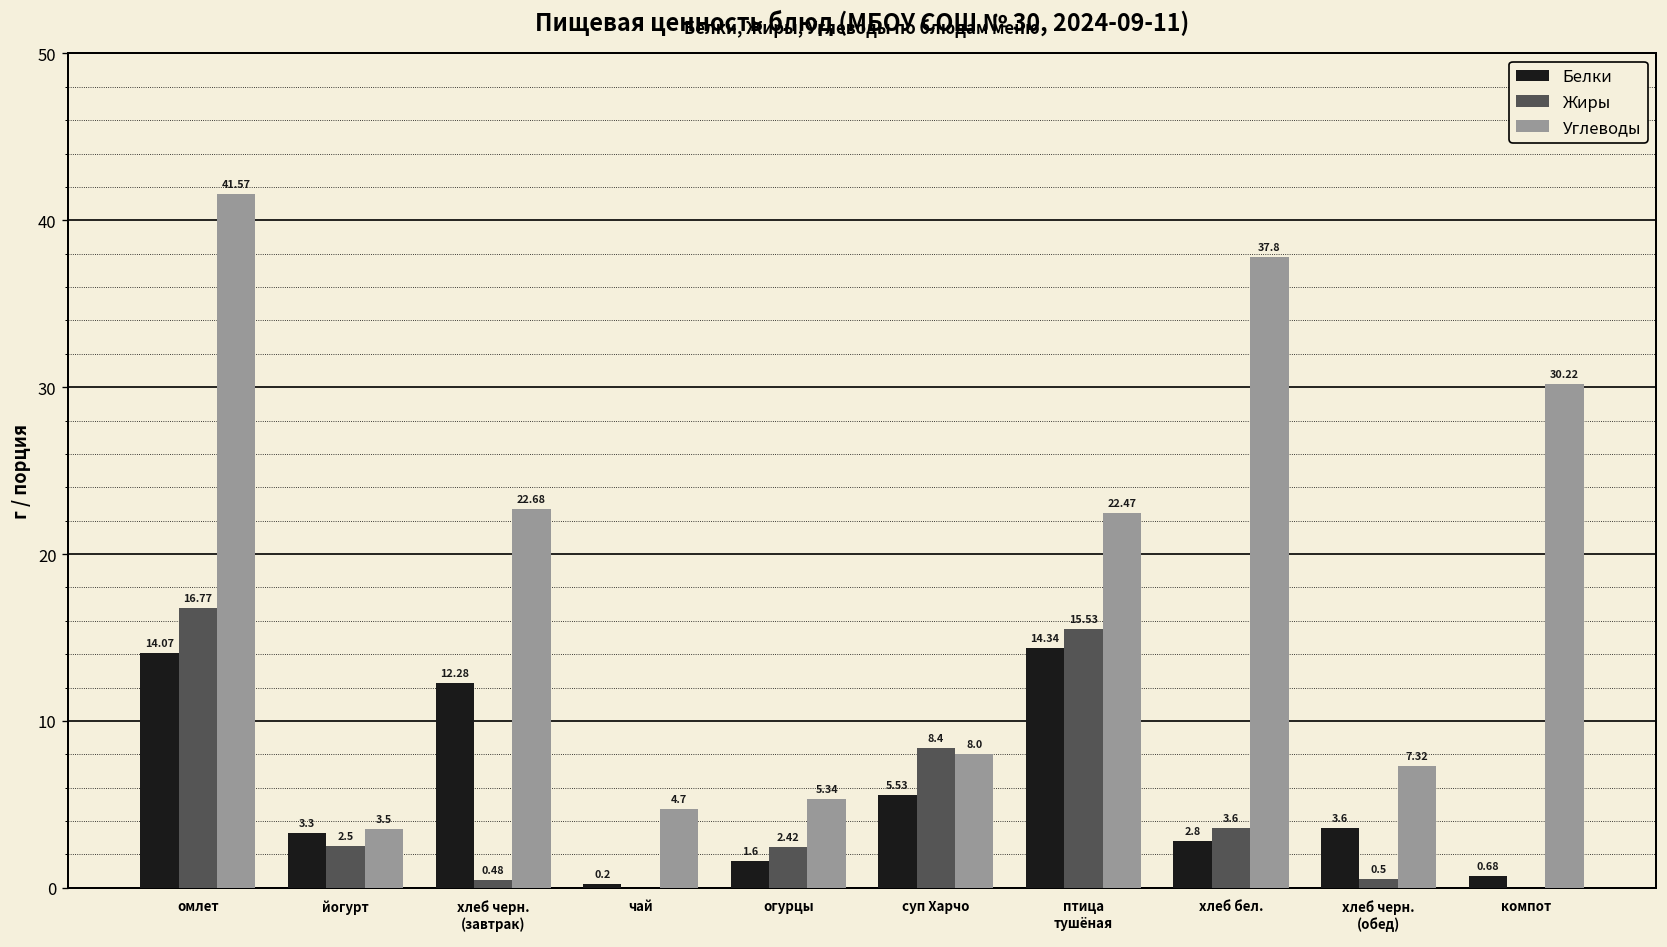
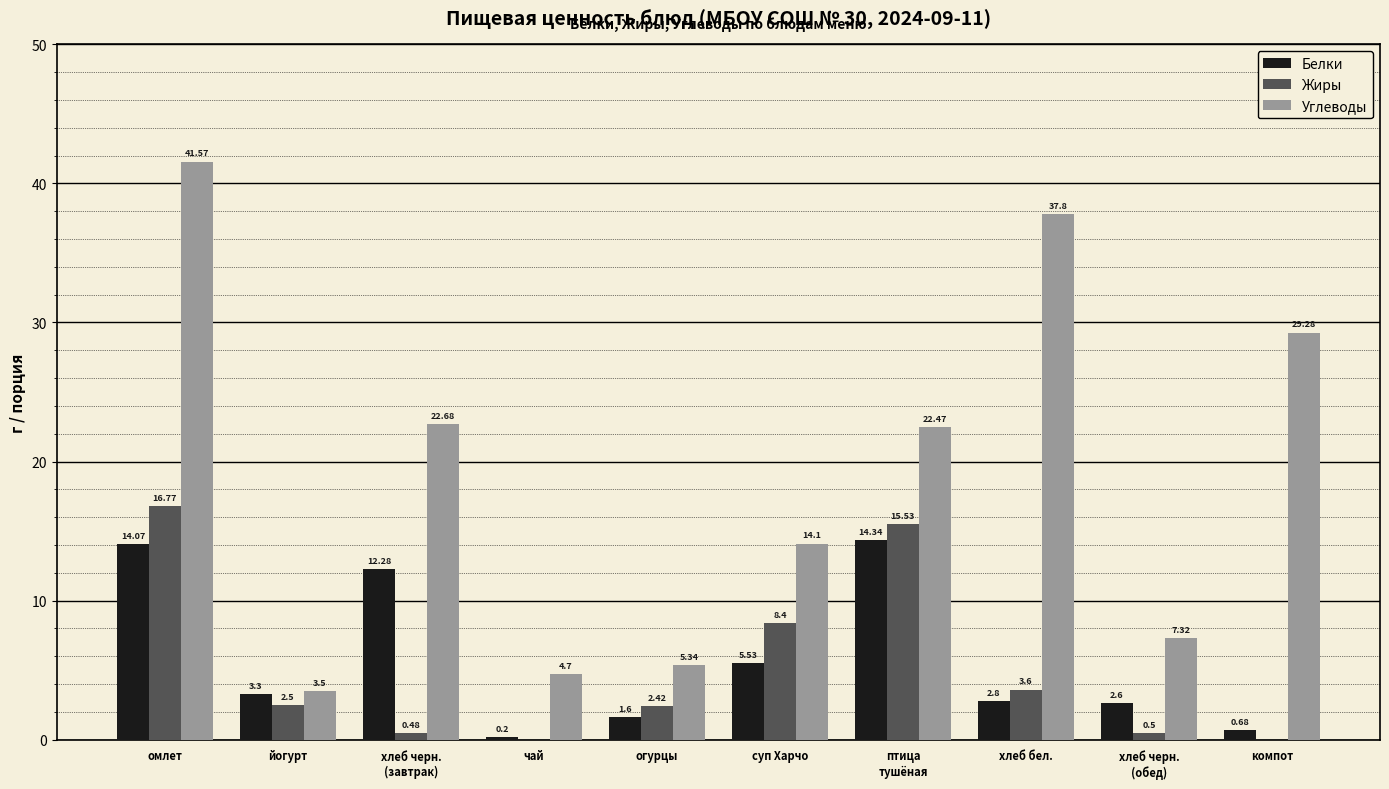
Углеводы, суп Харчо: 8.0 -> 14.1
Белки, хлеб черн. (обед): 3.6 -> 2.6
Углеводы, компот: 30.22 -> 29.28
